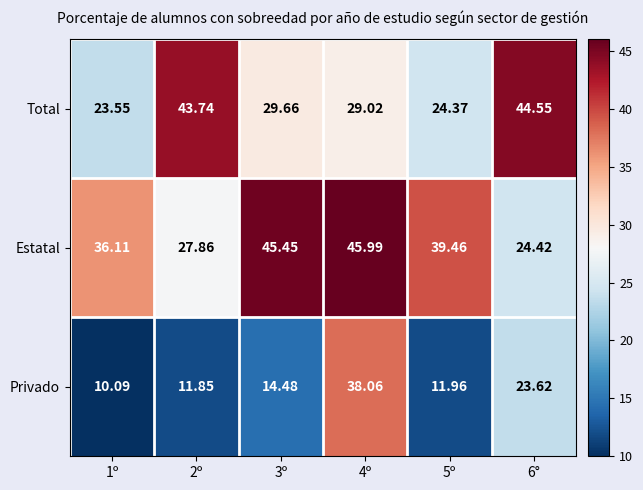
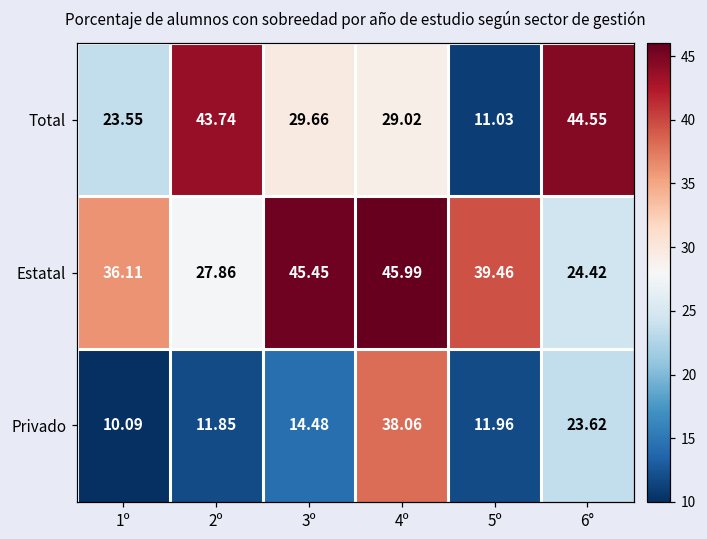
Total, 5º: 24.37 -> 11.03
